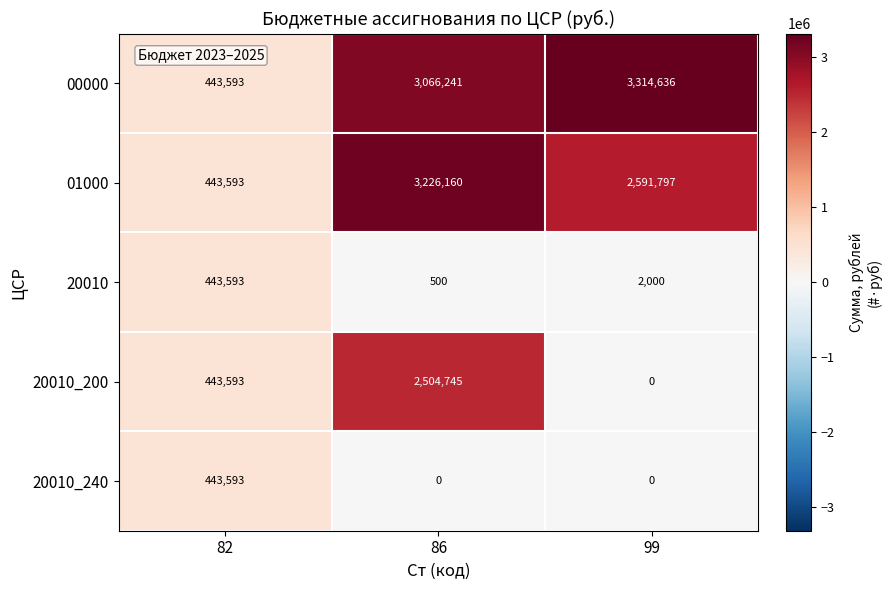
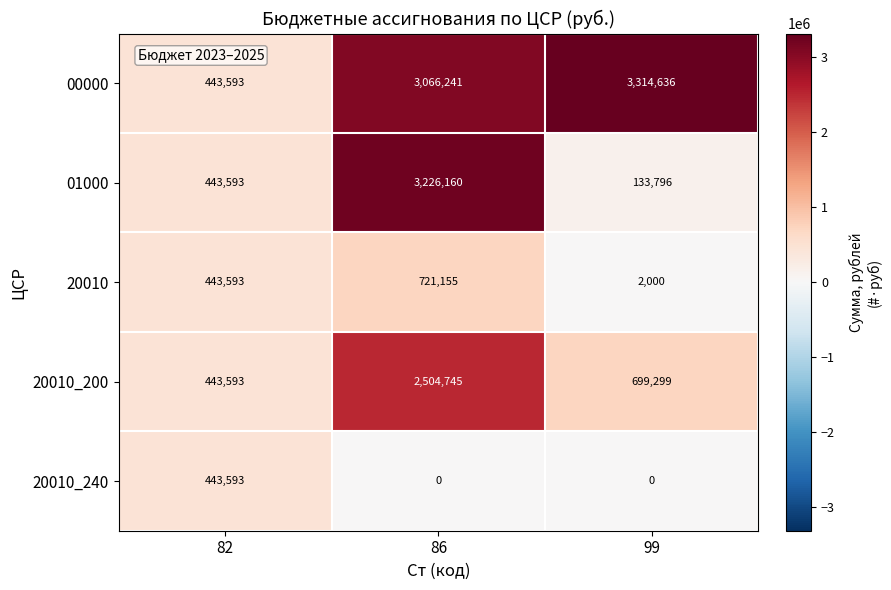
01000, 99: 2,591,797 -> 133,796
20010, 86: 500 -> 721,155
20010_200, 99: 0 -> 699,299
